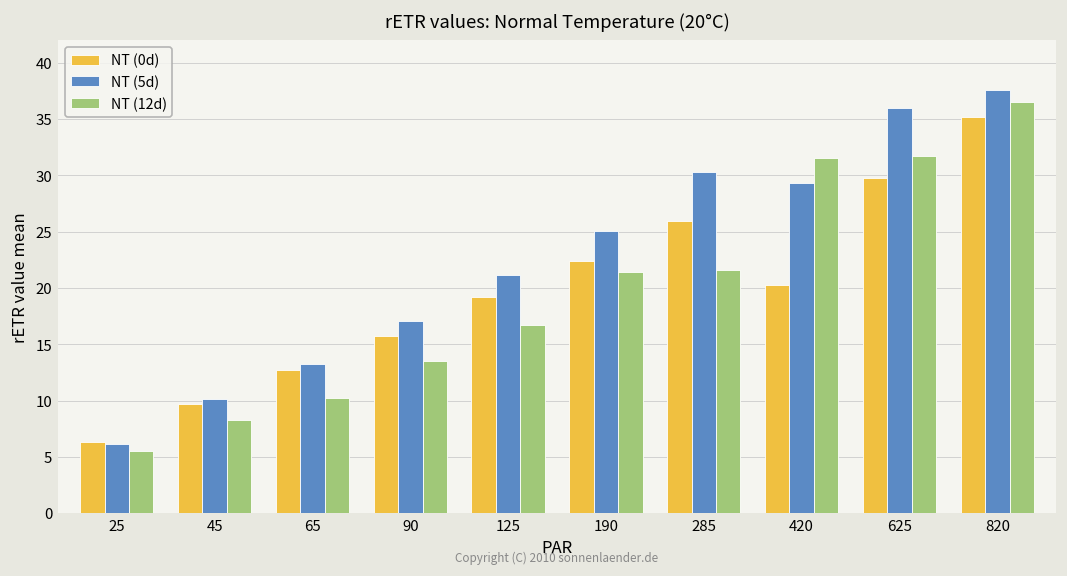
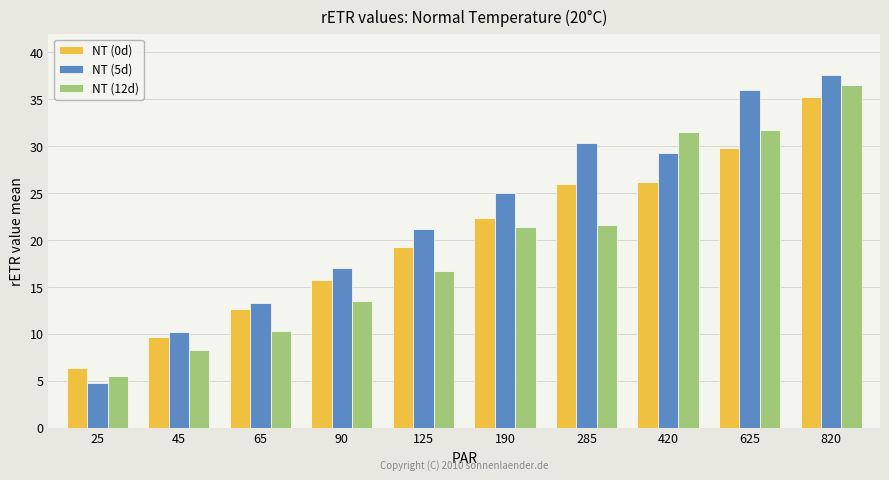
NT (5d), 25: 6 -> 5
NT (0d), 420: 20 -> 26
